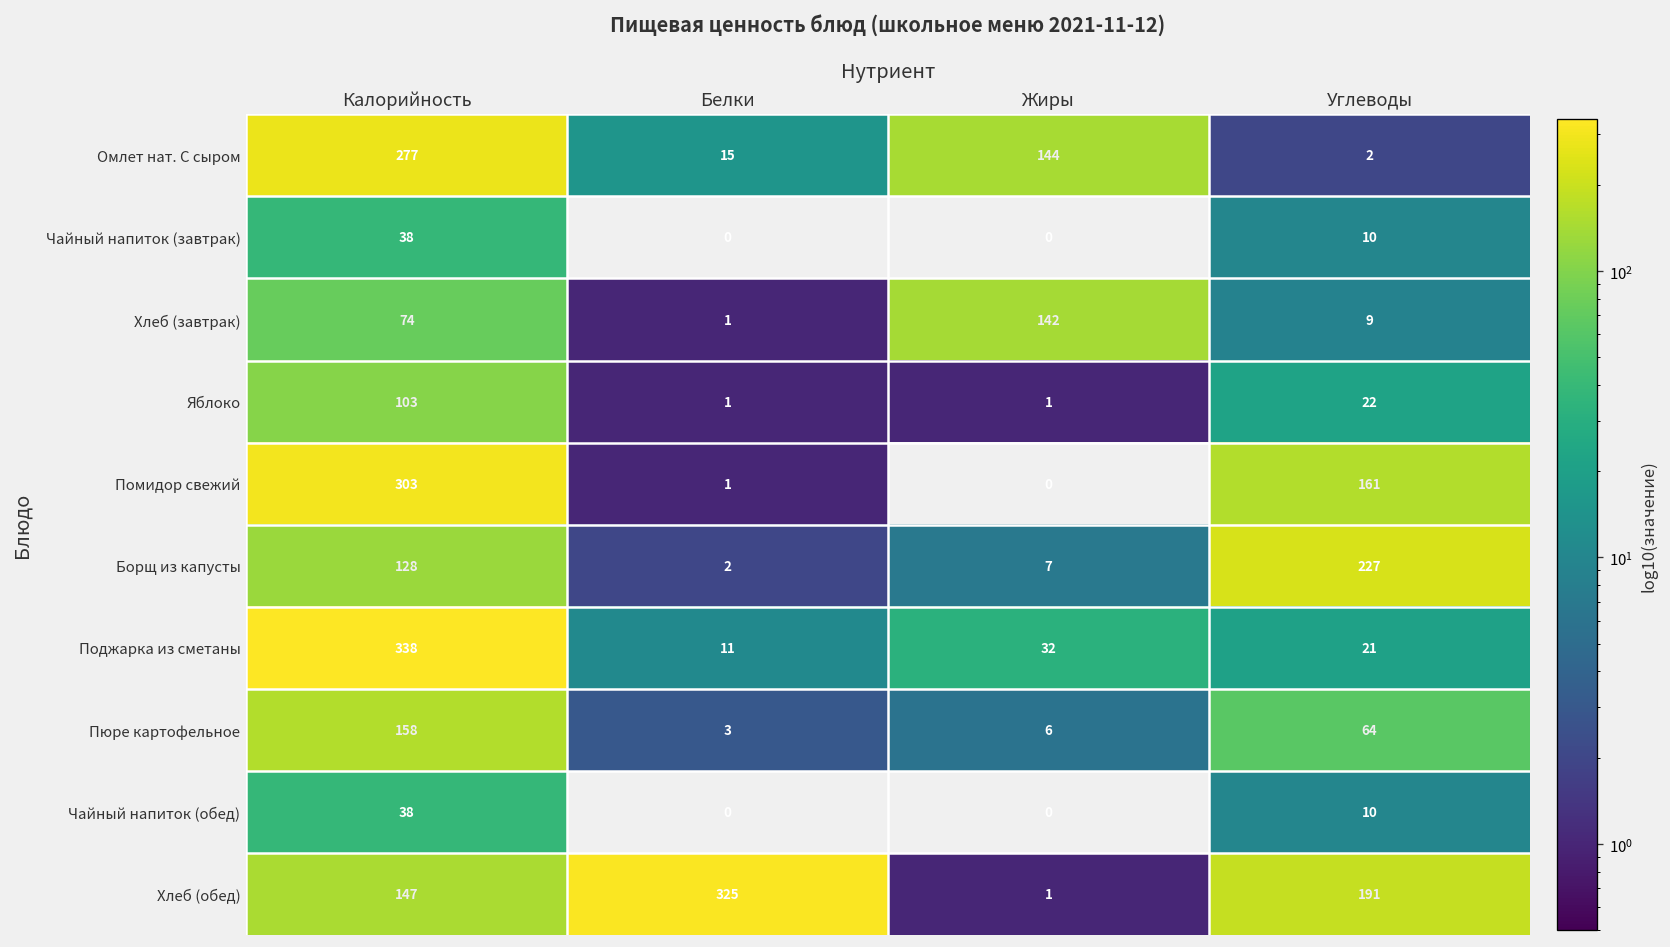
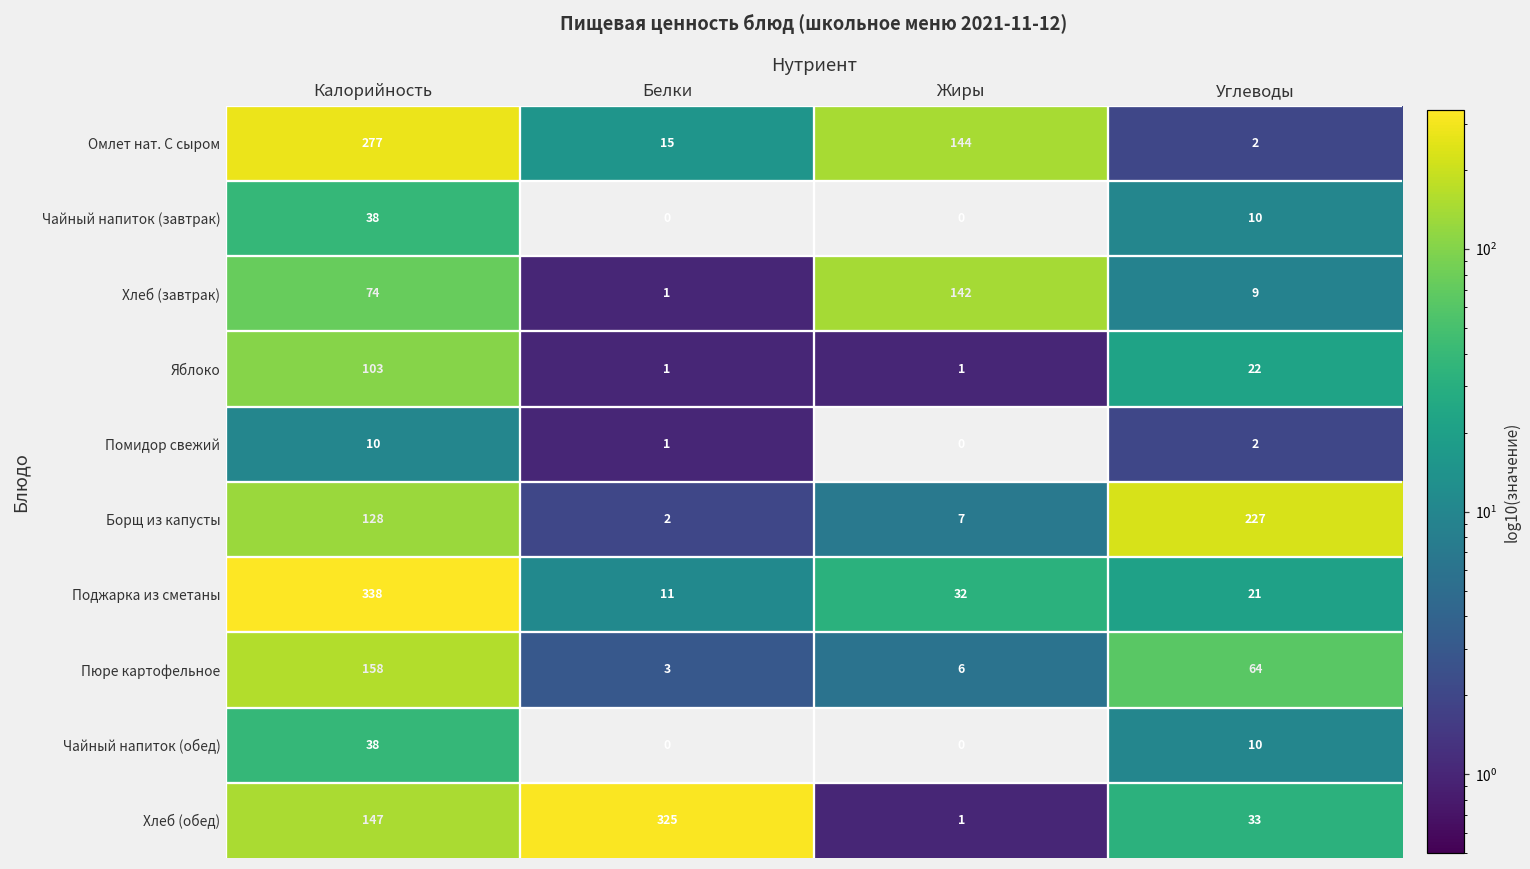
Помидор свежий, Калорийность: 303 -> 10
Помидор свежий, Углеводы: 161 -> 2
Хлеб (обед), Углеводы: 191 -> 33
